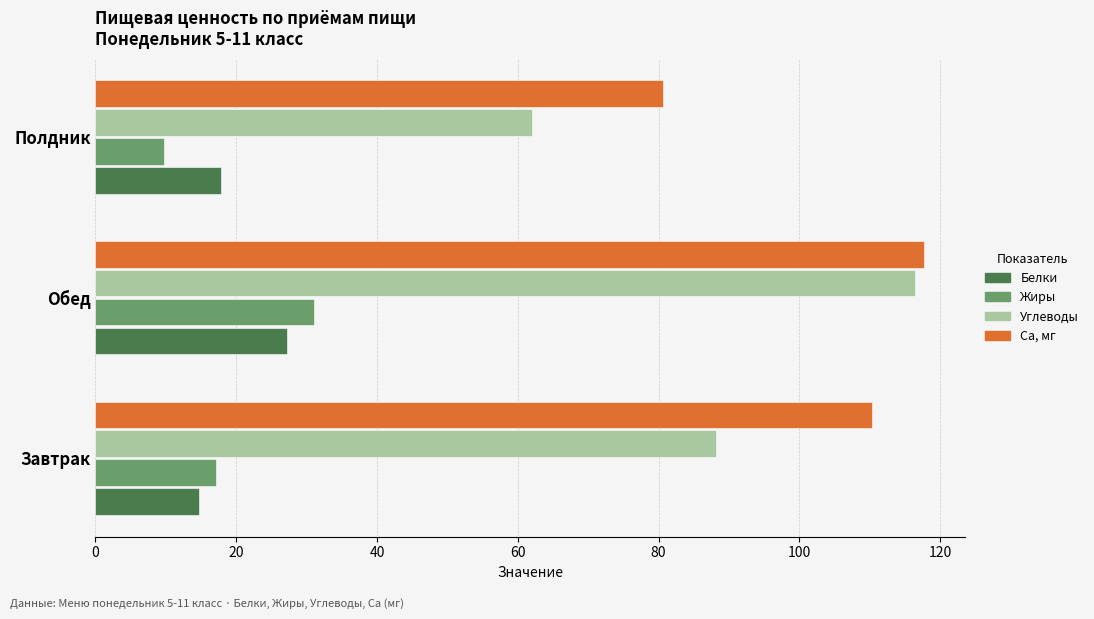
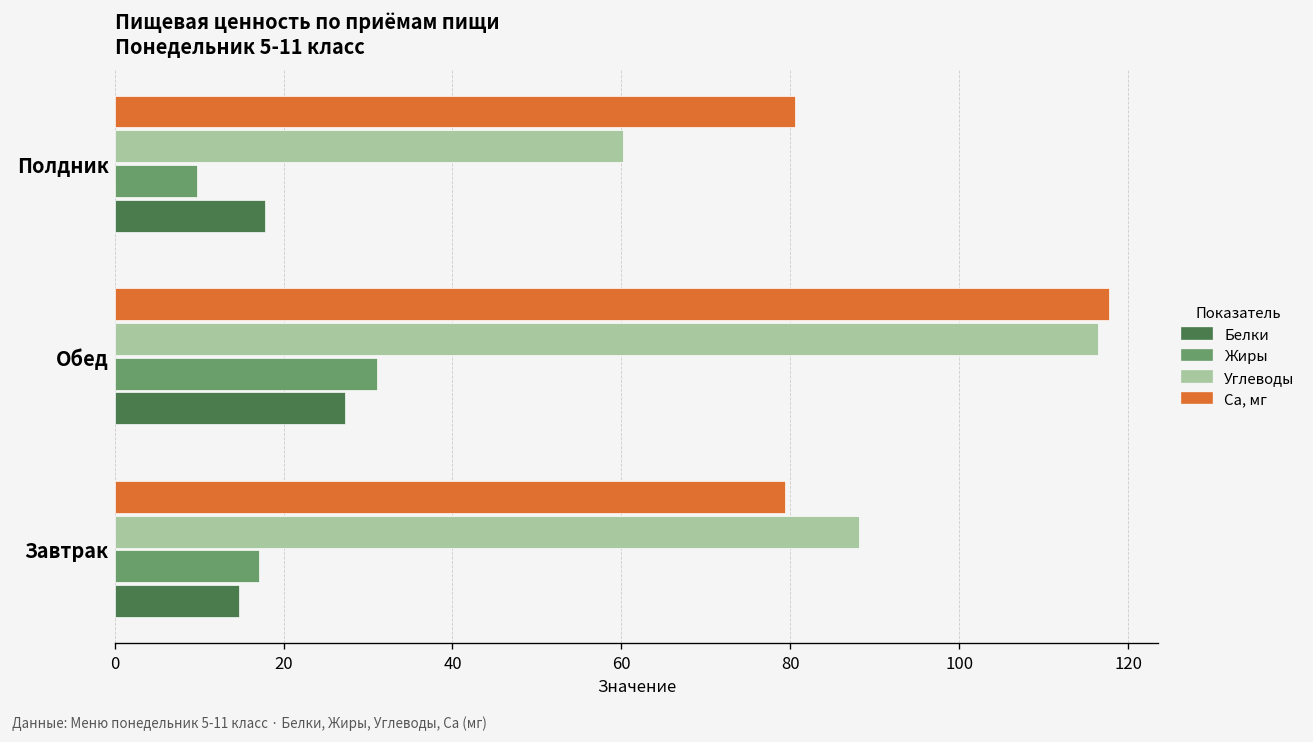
Углеводы, Полдник: 62 -> 60
Са, мг, Завтрак: 110 -> 79
